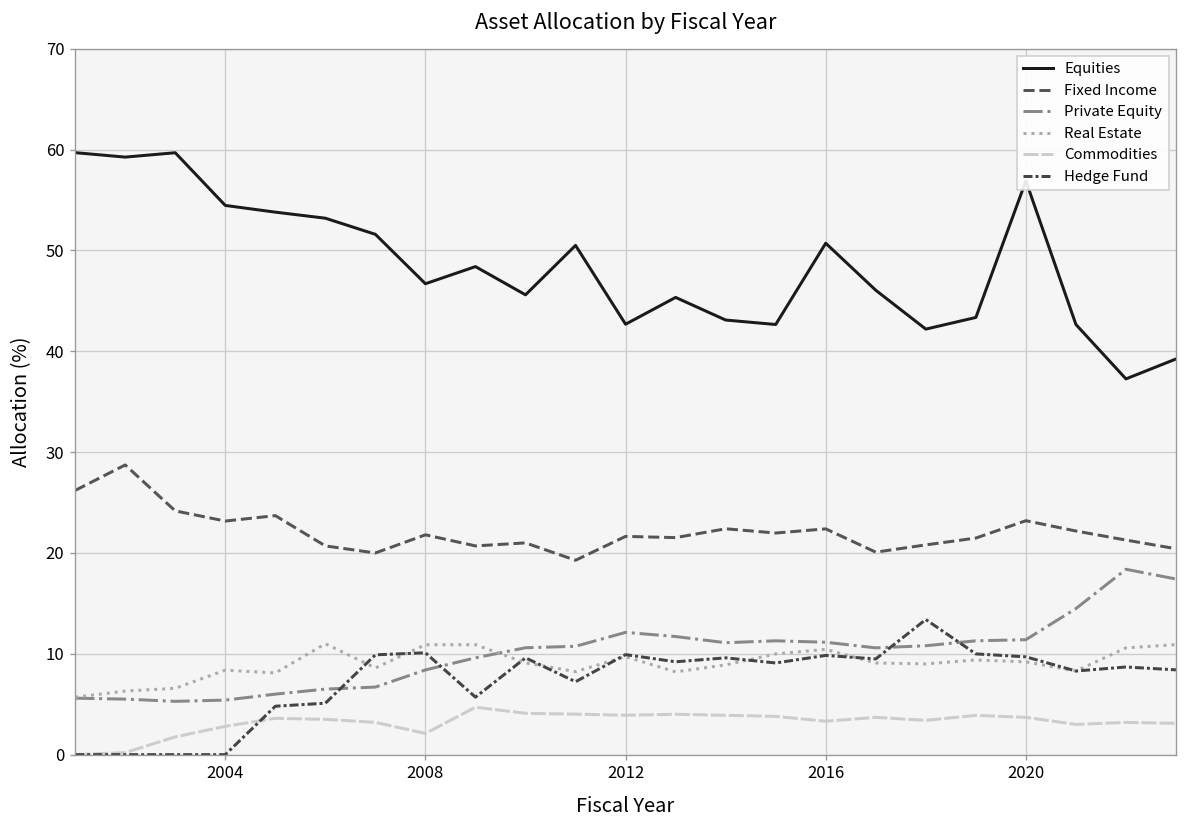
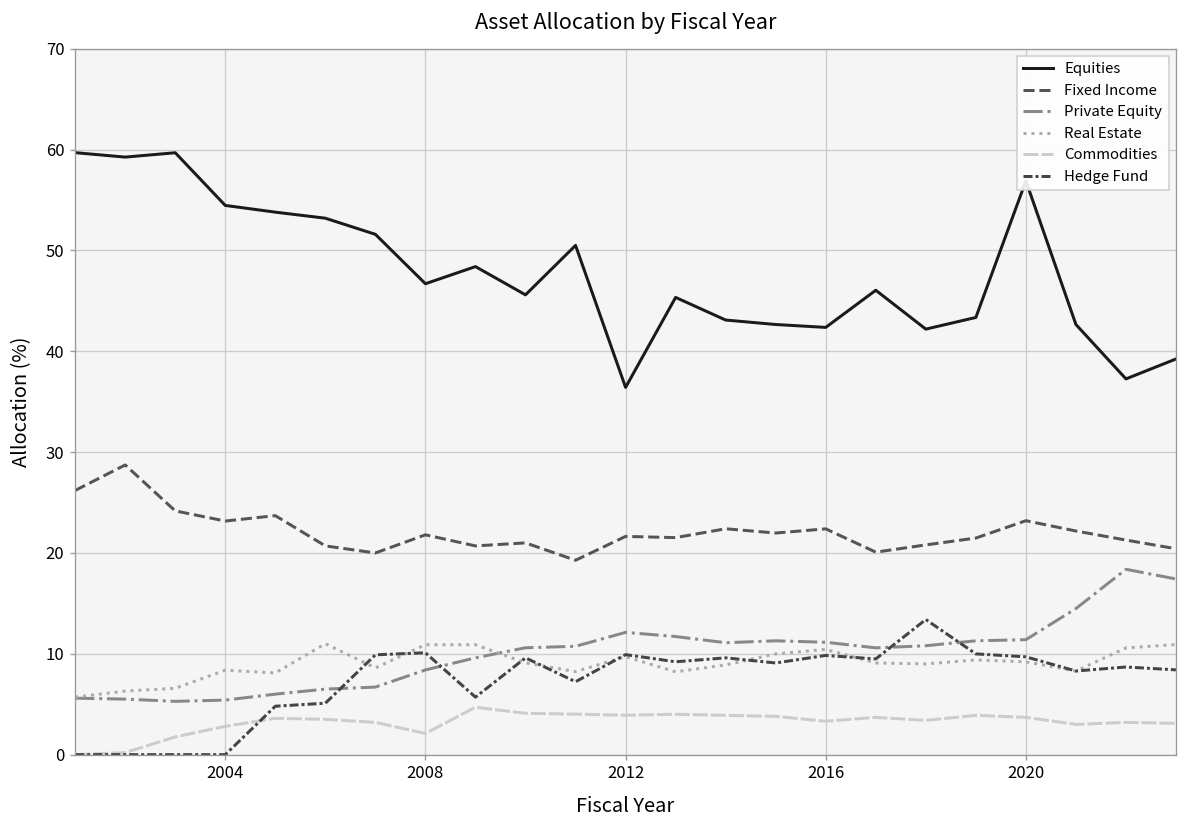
Equities, 2012: 43 -> 36
Equities, 2016: 51 -> 42
